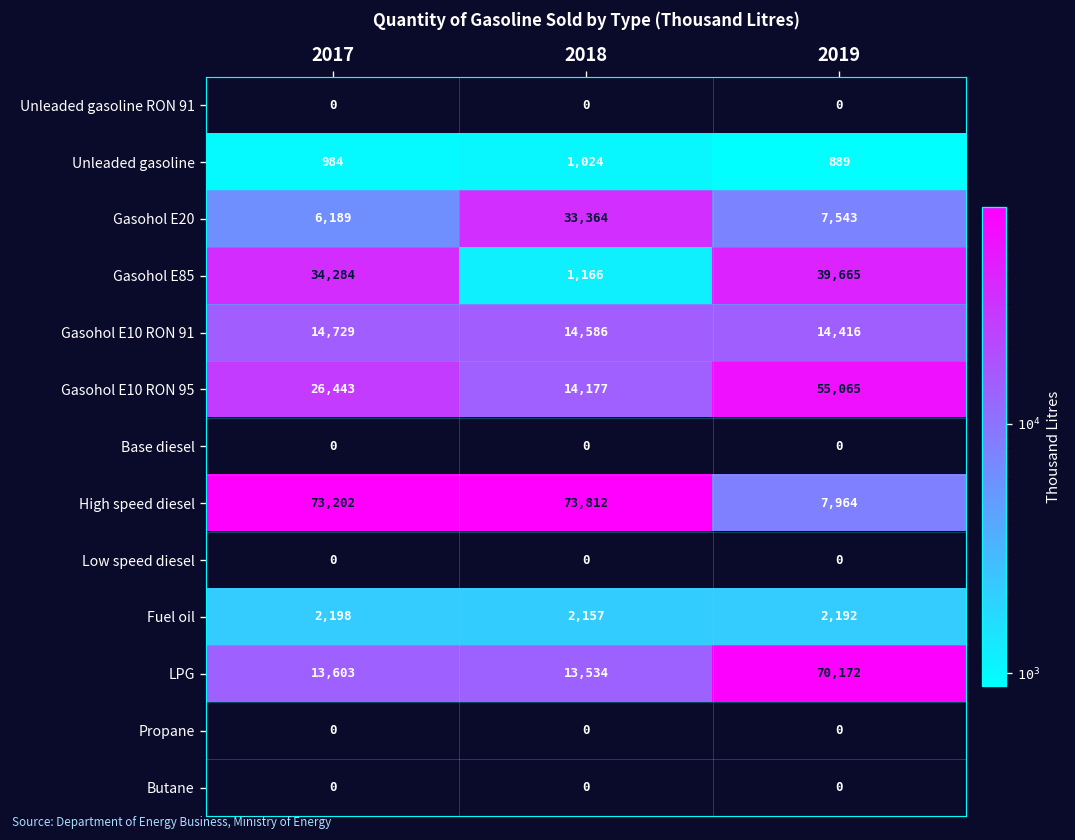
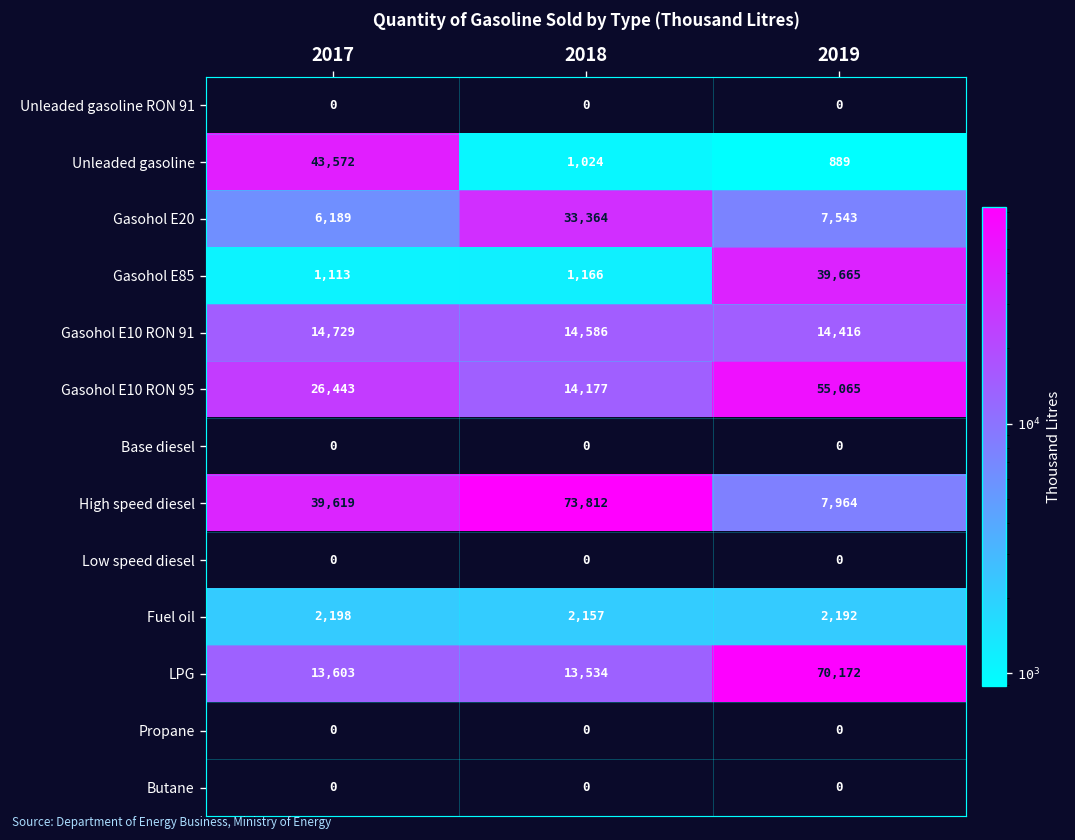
Unleaded gasoline, 2017: 984 -> 43,572
Gasohol E85, 2017: 34,284 -> 1,113
High speed diesel, 2017: 73,202 -> 39,619
